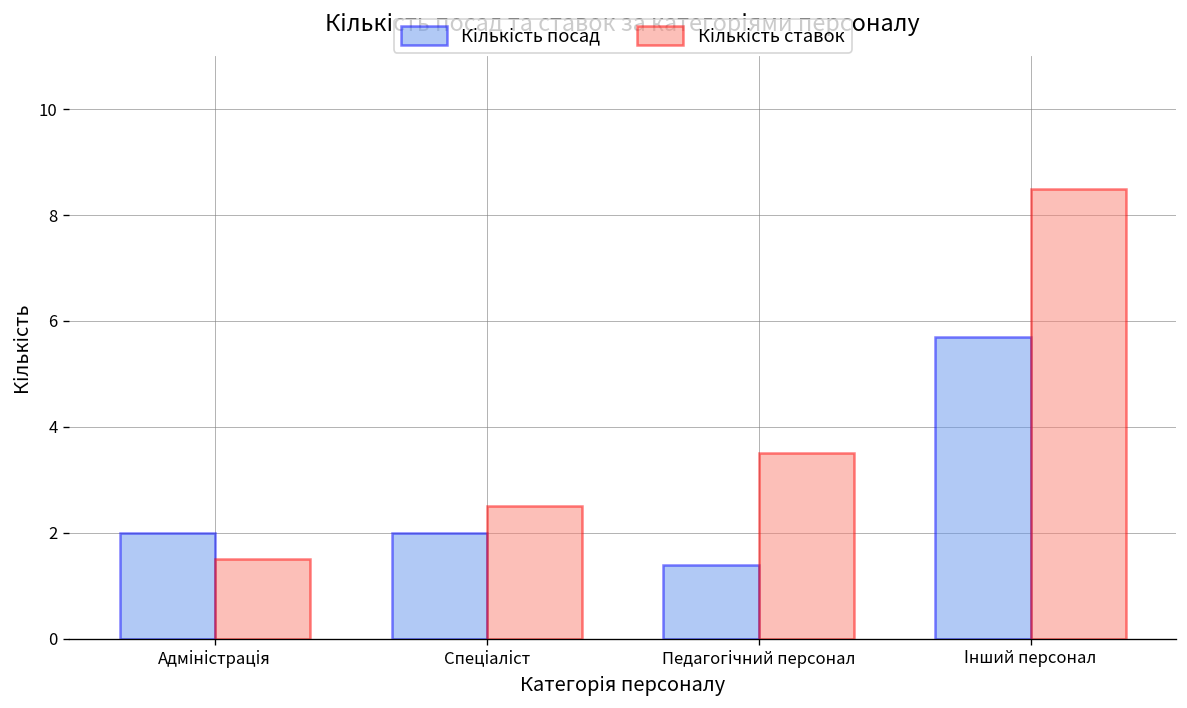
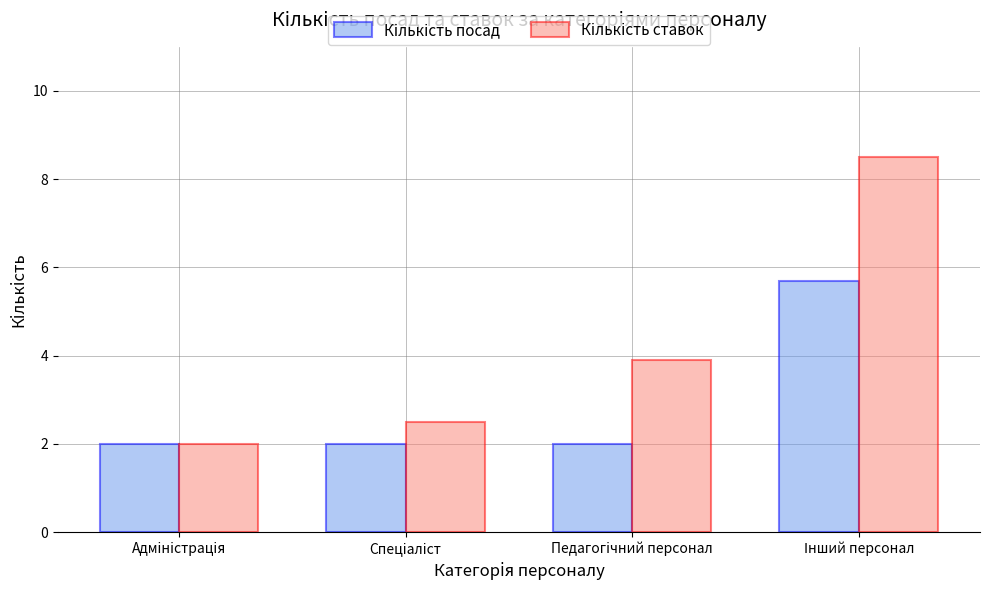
Кількість ставок, Адміністрація: 1.5 -> 2.0
Кількість посад, Педагогічний персонал: 1.4 -> 2.0
Кількість ставок, Педагогічний персонал: 3.5 -> 3.9
